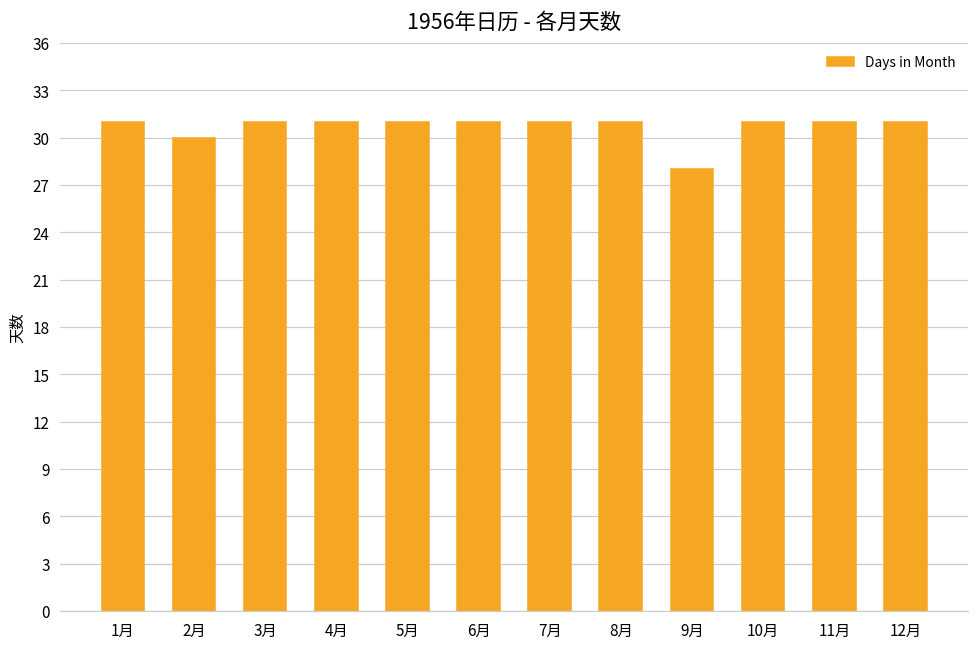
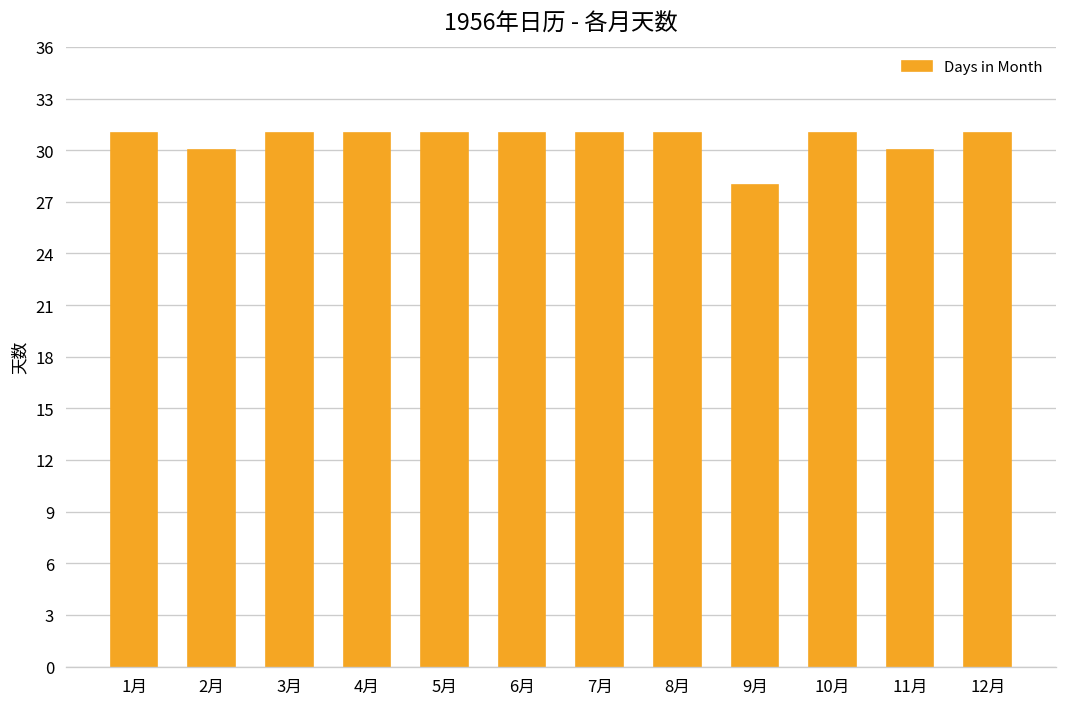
11月: 31 -> 30
